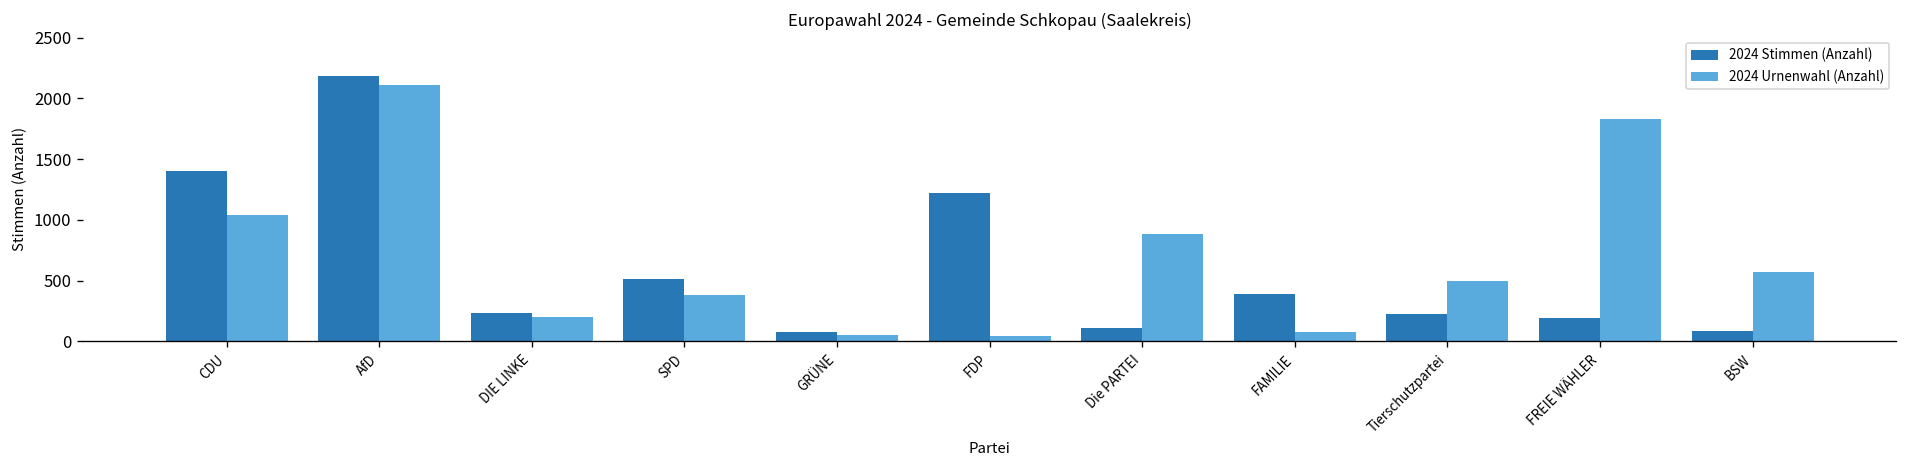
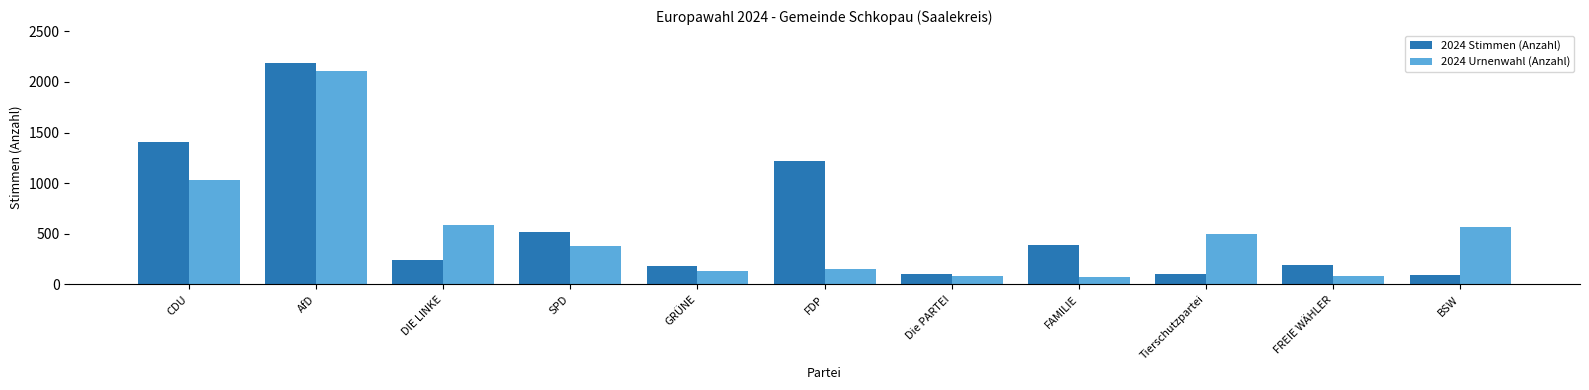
2024 Urnenwahl (Anzahl), DIE LINKE: 200 -> 590
2024 Stimmen (Anzahl), GRÜNE: 70 -> 180
2024 Urnenwahl (Anzahl), GRÜNE: 50 -> 140
2024 Urnenwahl (Anzahl), FDP: 40 -> 150
2024 Urnenwahl (Anzahl), Die PARTEI: 880 -> 90
2024 Stimmen (Anzahl), Tierschutzpartei: 220 -> 100
2024 Urnenwahl (Anzahl), FREIE WÄHLER: 1830 -> 80
